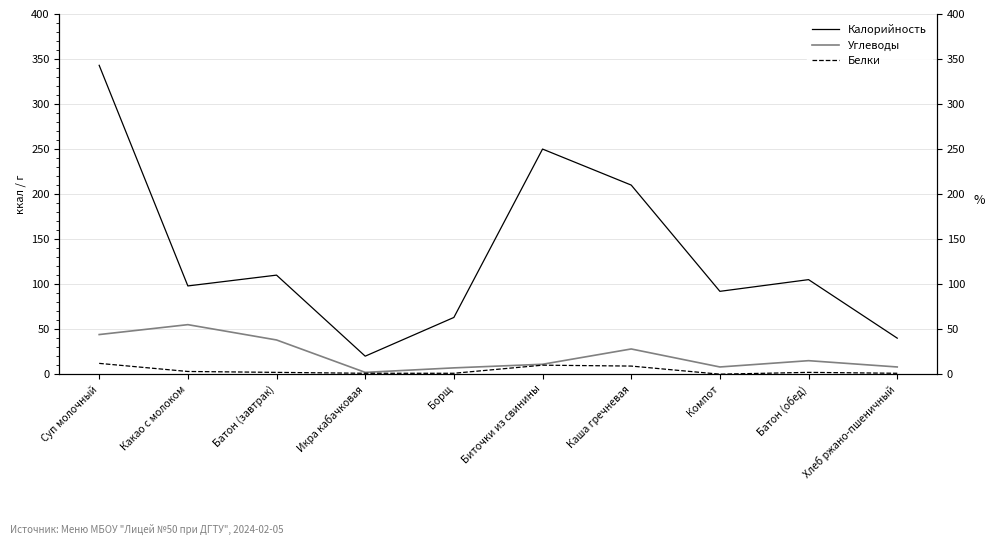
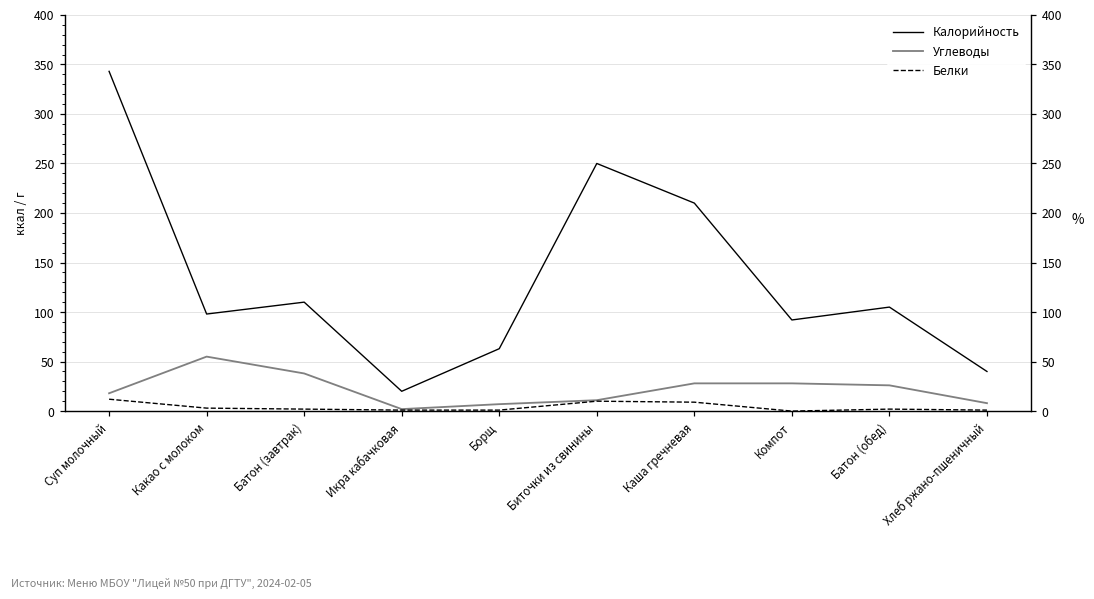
Углеводы, Суп молочный: 40 -> 20
Углеводы, Компот: 10 -> 30
Углеводы, Батон (обед): 20 -> 30
